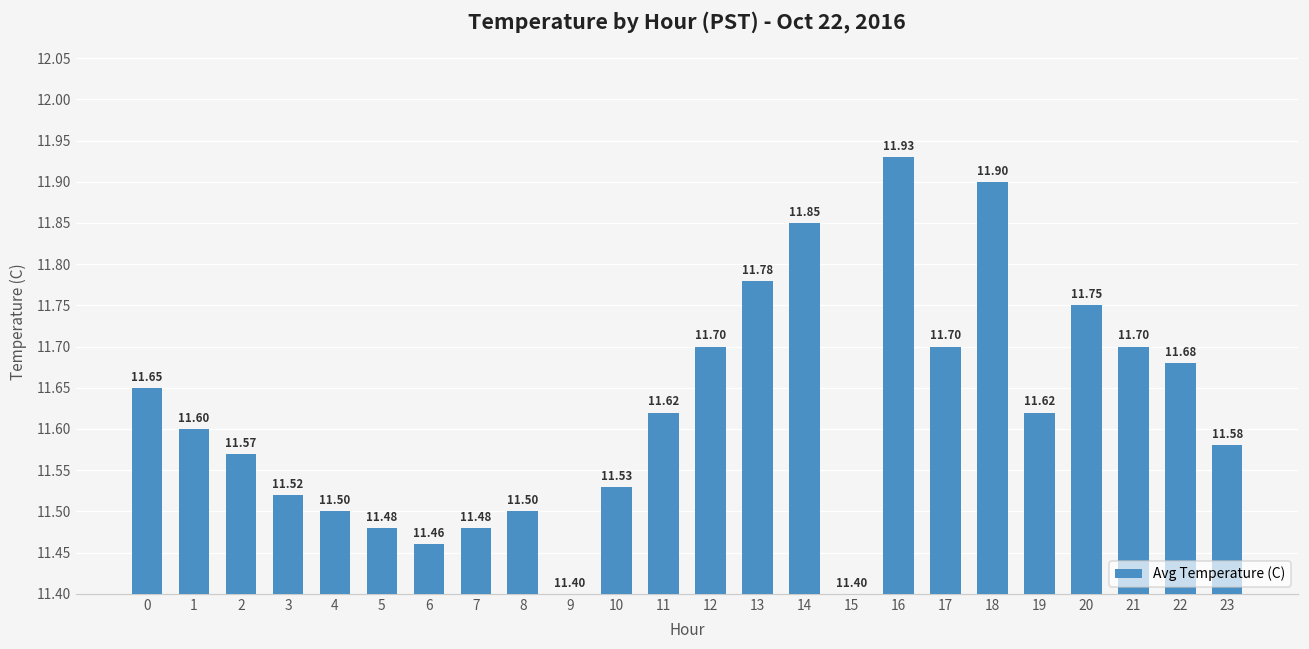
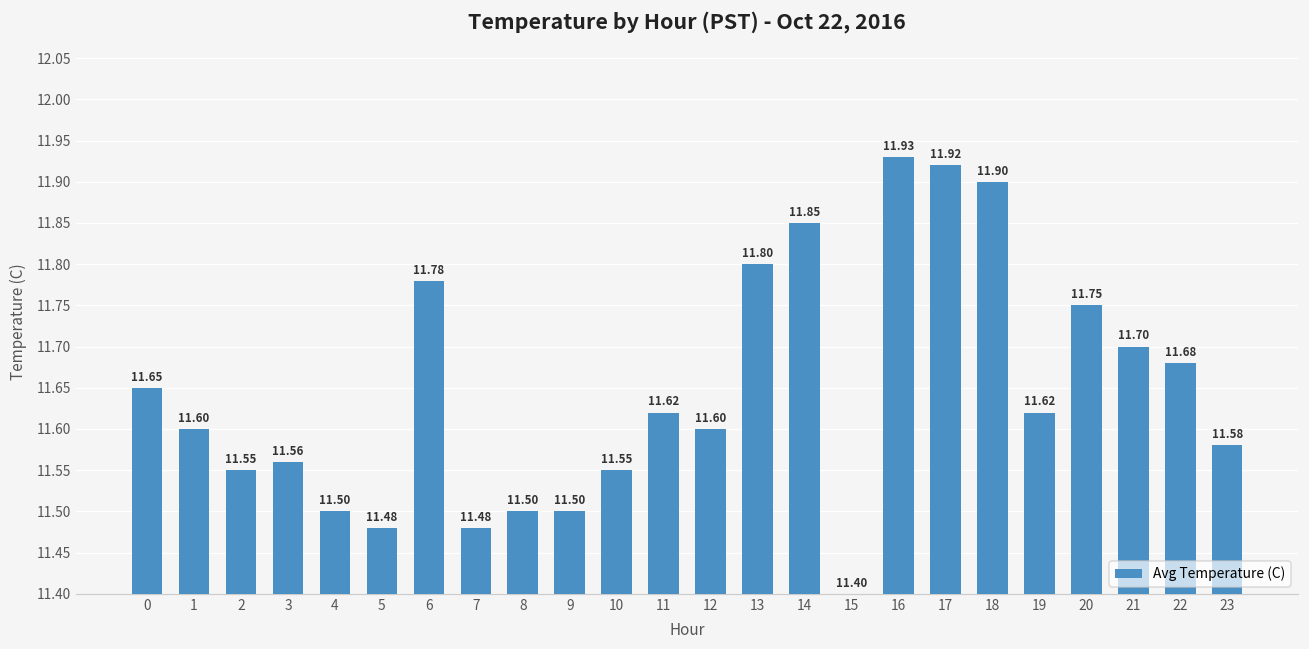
2: 11.57 -> 11.55
3: 11.52 -> 11.56
6: 11.46 -> 11.78
9: 11.40 -> 11.50
10: 11.53 -> 11.55
12: 11.70 -> 11.60
13: 11.78 -> 11.80
17: 11.70 -> 11.92
